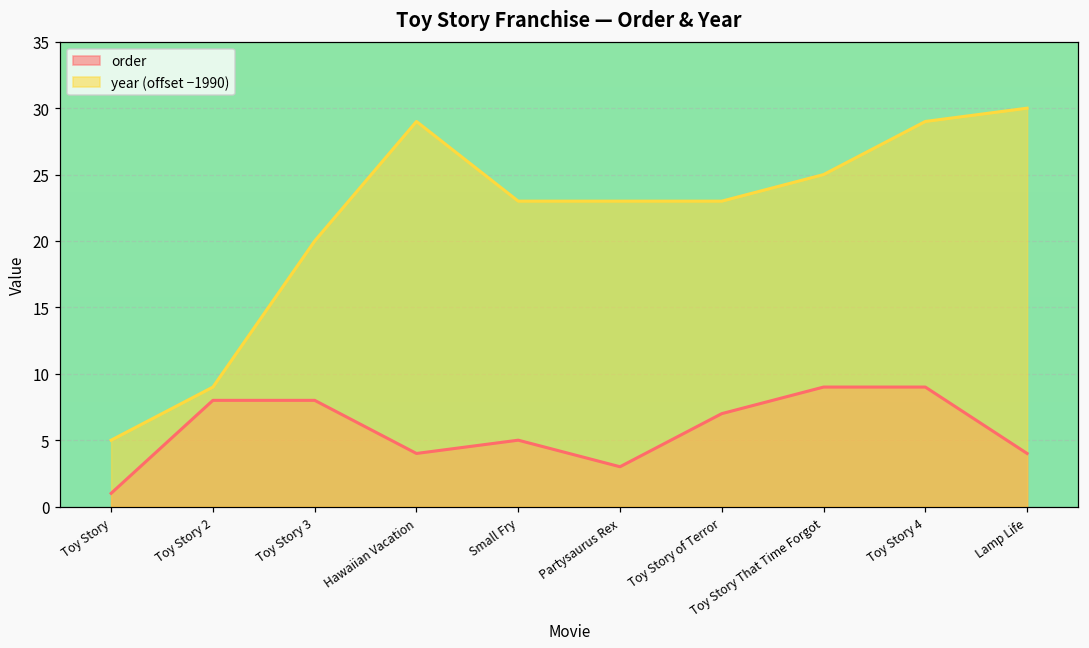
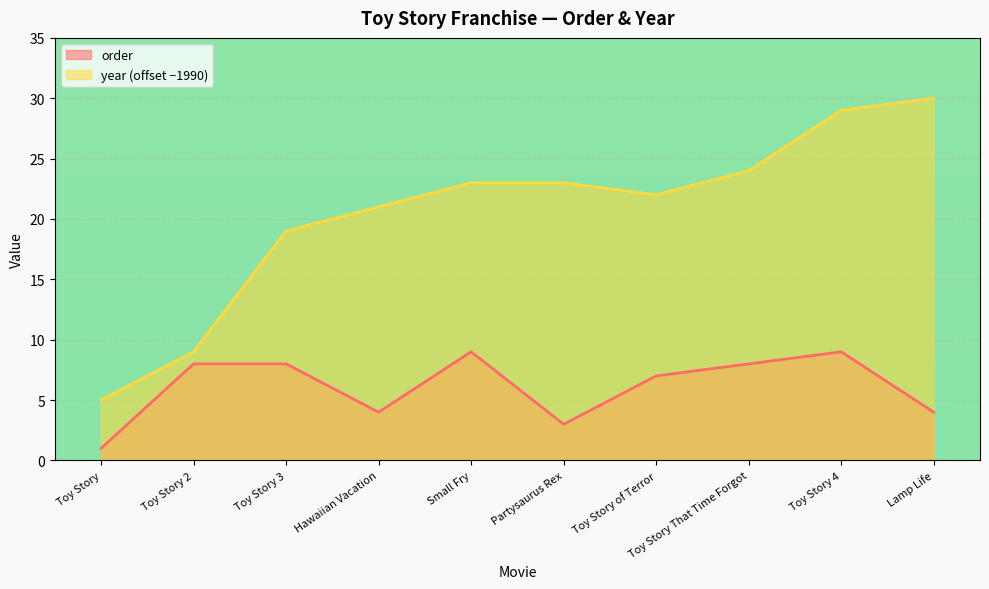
year (offset −1990), Toy Story 3: 20.0 -> 19.0
year (offset −1990), Hawaiian Vacation: 29.0 -> 21.0
order, Small Fry: 5 -> 9
year (offset −1990), Toy Story of Terror: 23.0 -> 22.0
order, Toy Story That Time Forgot: 9 -> 8
year (offset −1990), Toy Story That Time Forgot: 25.0 -> 24.0
